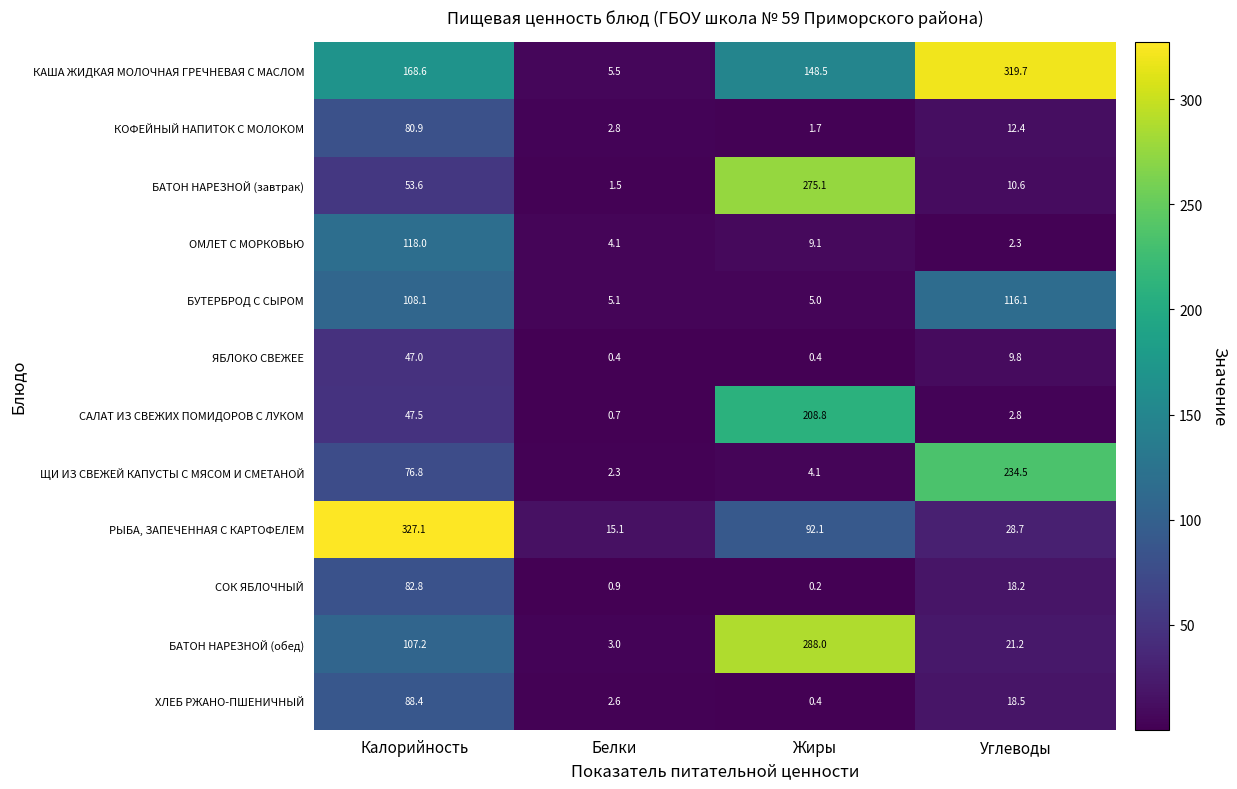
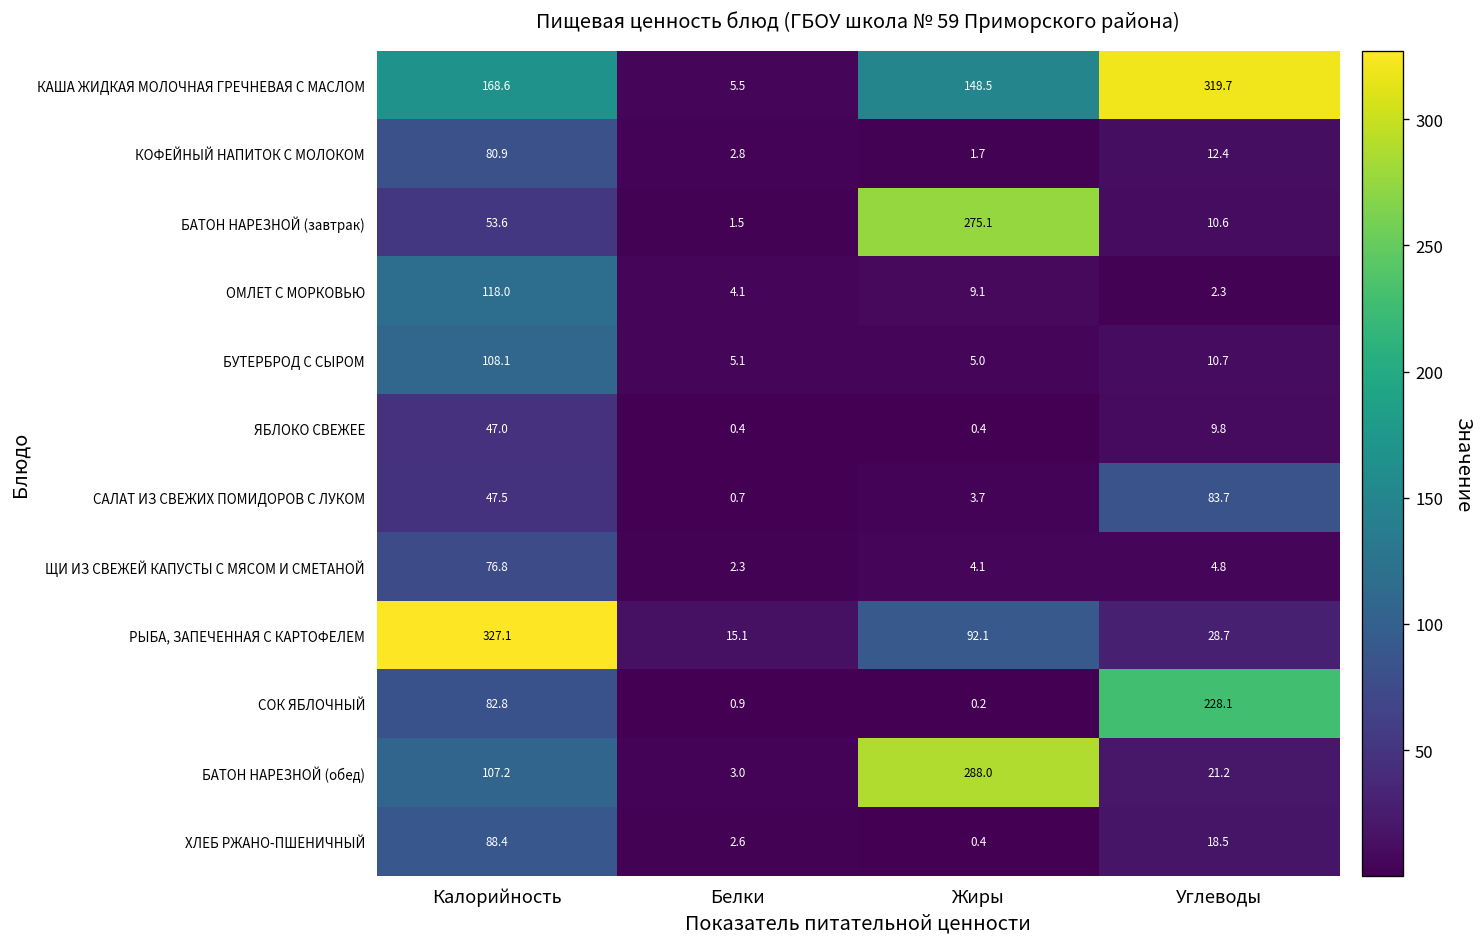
БУТЕРБРОД С СЫРОМ, Углеводы: 116.1 -> 10.7
САЛАТ ИЗ СВЕЖИХ ПОМИДОРОВ С ЛУКОМ, Жиры: 208.8 -> 3.7
САЛАТ ИЗ СВЕЖИХ ПОМИДОРОВ С ЛУКОМ, Углеводы: 2.8 -> 83.7
ЩИ ИЗ СВЕЖЕЙ КАПУСТЫ С МЯСОМ И СМЕТАНОЙ, Углеводы: 234.5 -> 4.8
СОК ЯБЛОЧНЫЙ, Углеводы: 18.2 -> 228.1
